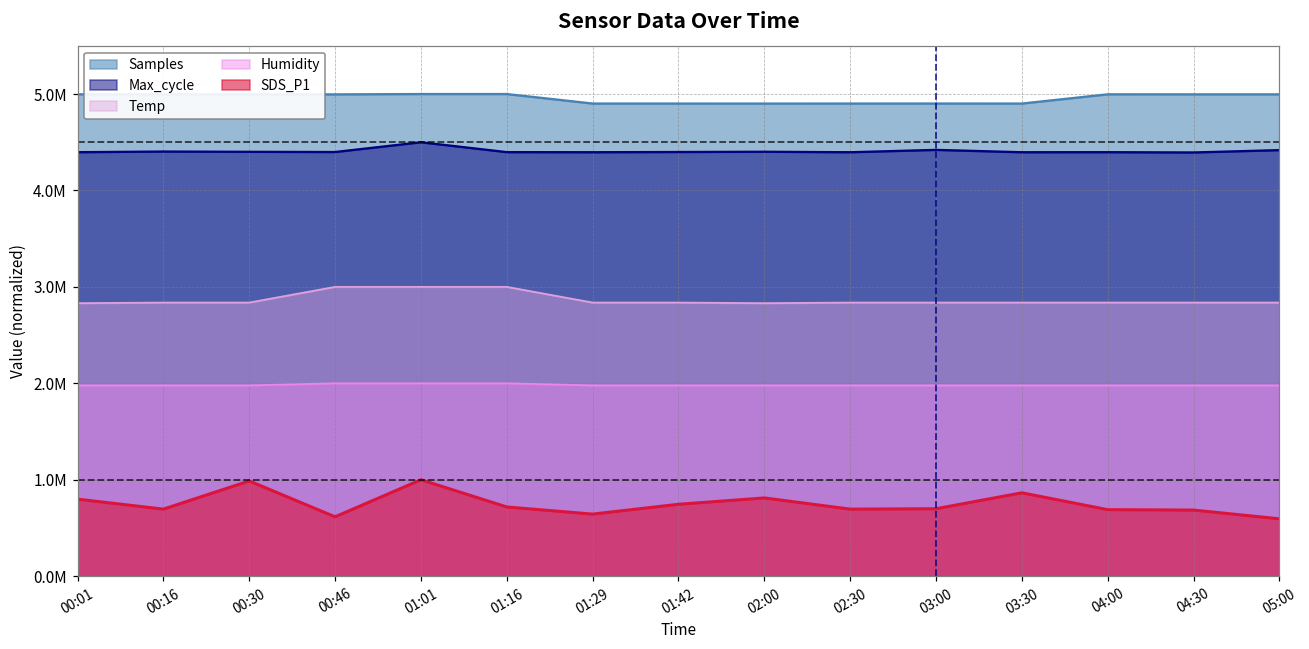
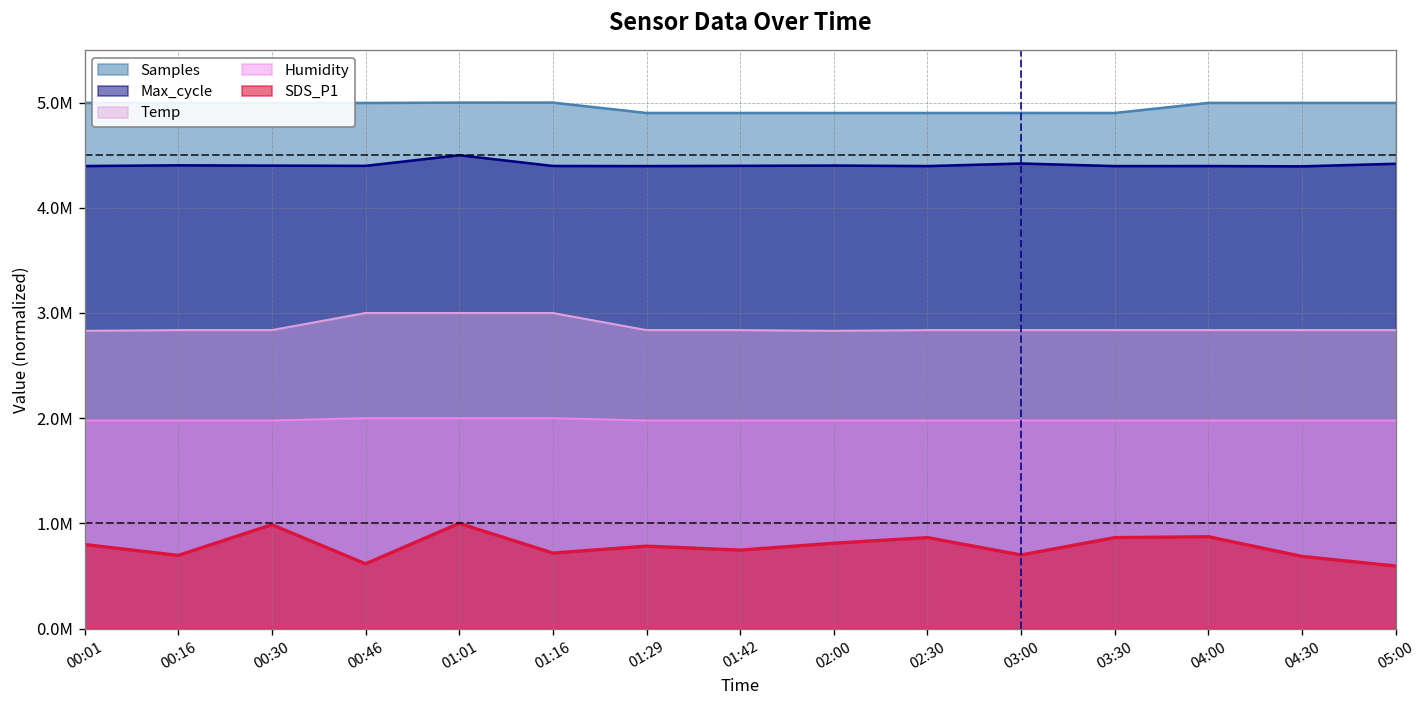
SDS_P1, 01:29: 600000 -> 800000
SDS_P1, 02:30: 700000 -> 900000
SDS_P1, 04:00: 700000 -> 900000
